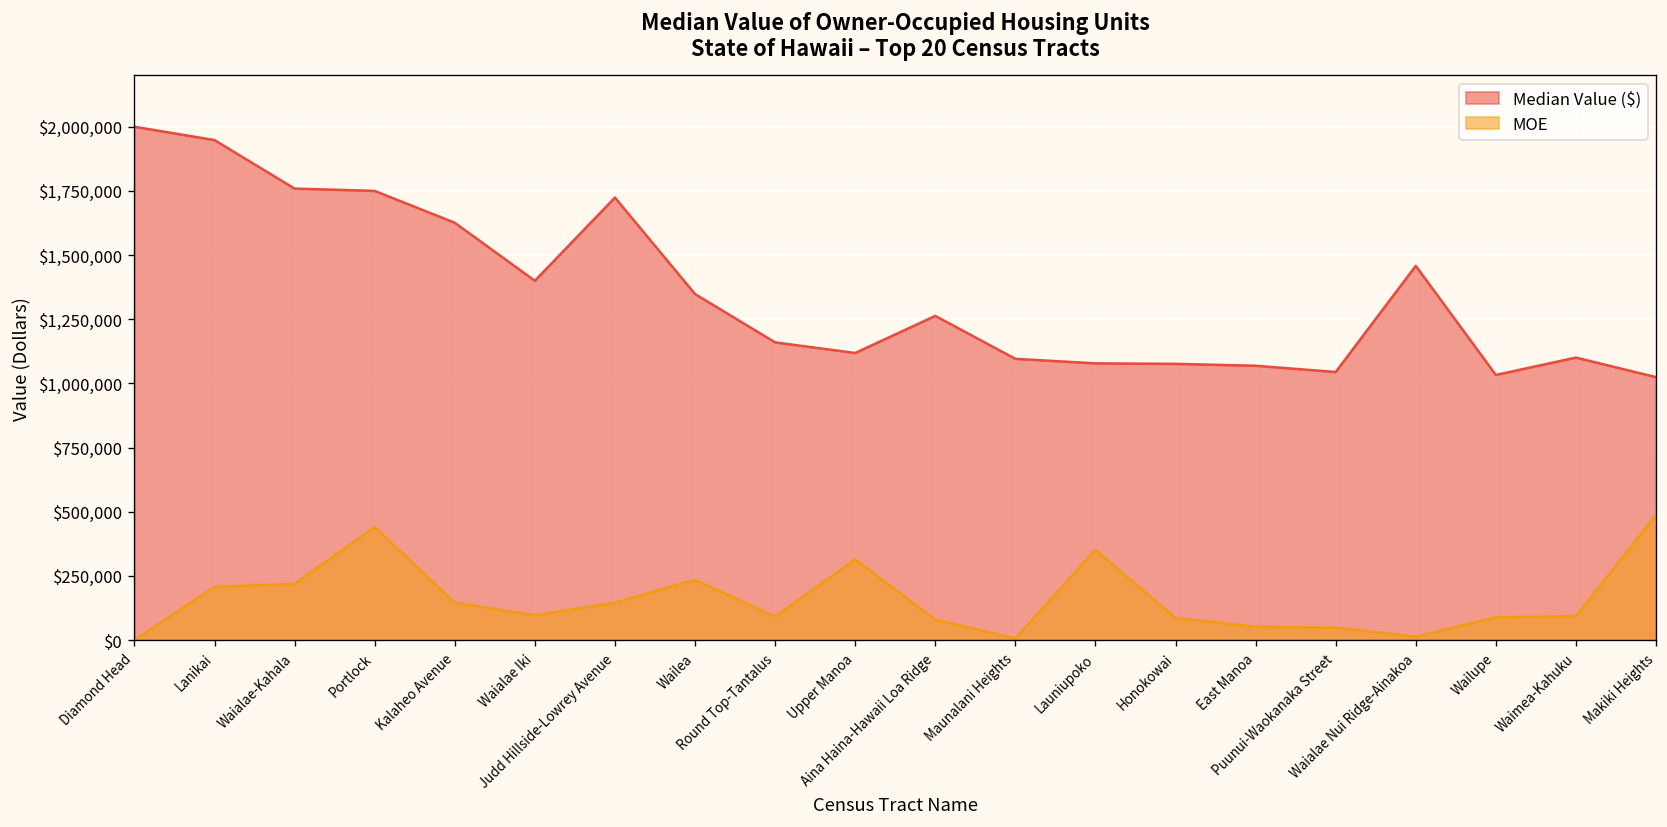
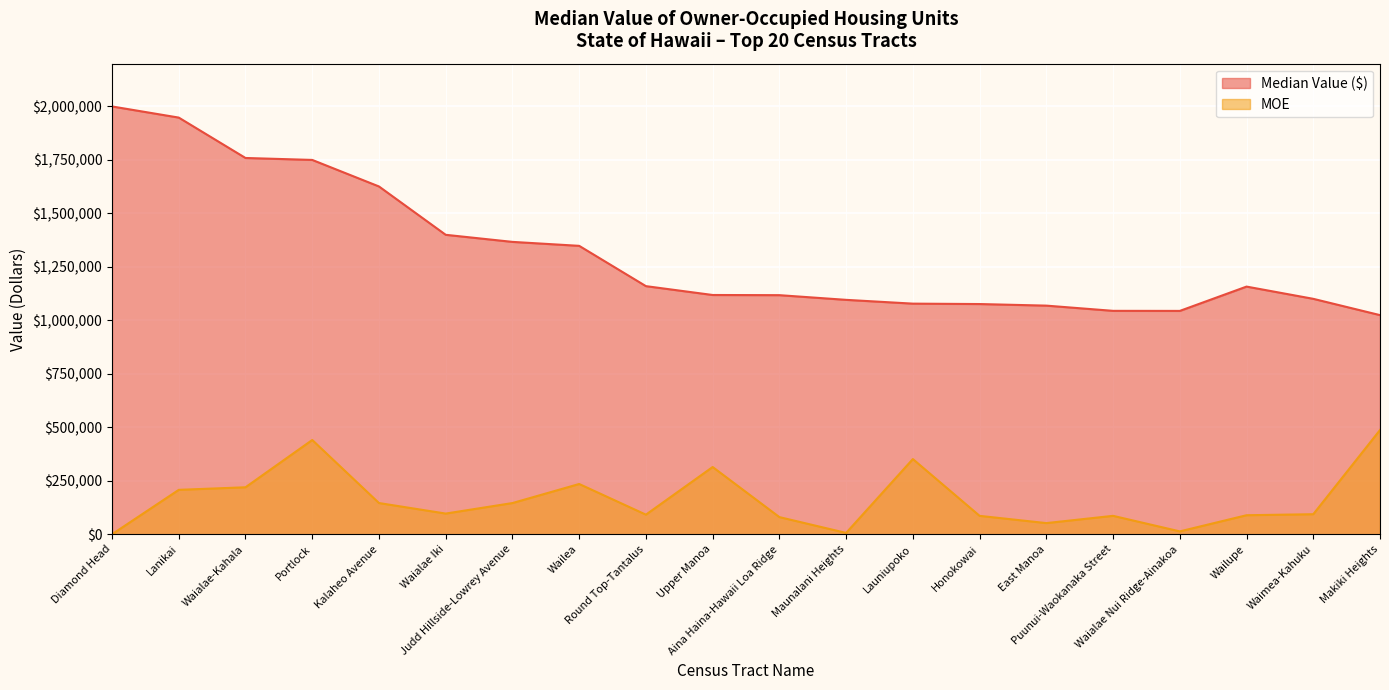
Median Value ($), Judd Hillside-Lowrey Avenue: $1,720,000 -> $1,370,000
Median Value ($), Aina Haina-Hawaii Loa Ridge: $1,260,000 -> $1,120,000
MOE, Puunui-Waokanaka Street: $50,000 -> $90,000
Median Value ($), Waialae Nui Ridge-Ainakoa: $1,460,000 -> $1,040,000
Median Value ($), Wailupe: $1,030,000 -> $1,160,000
